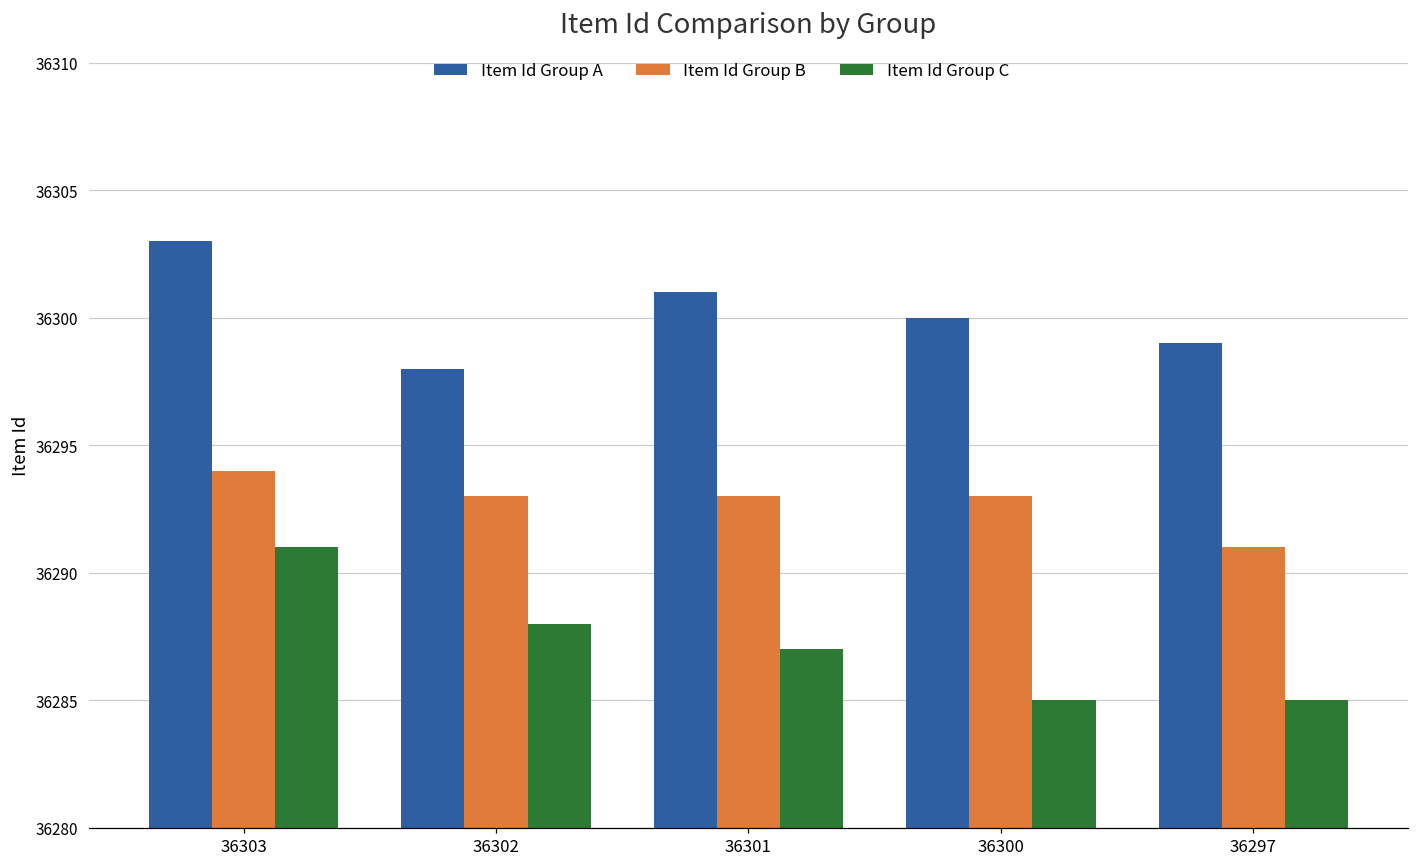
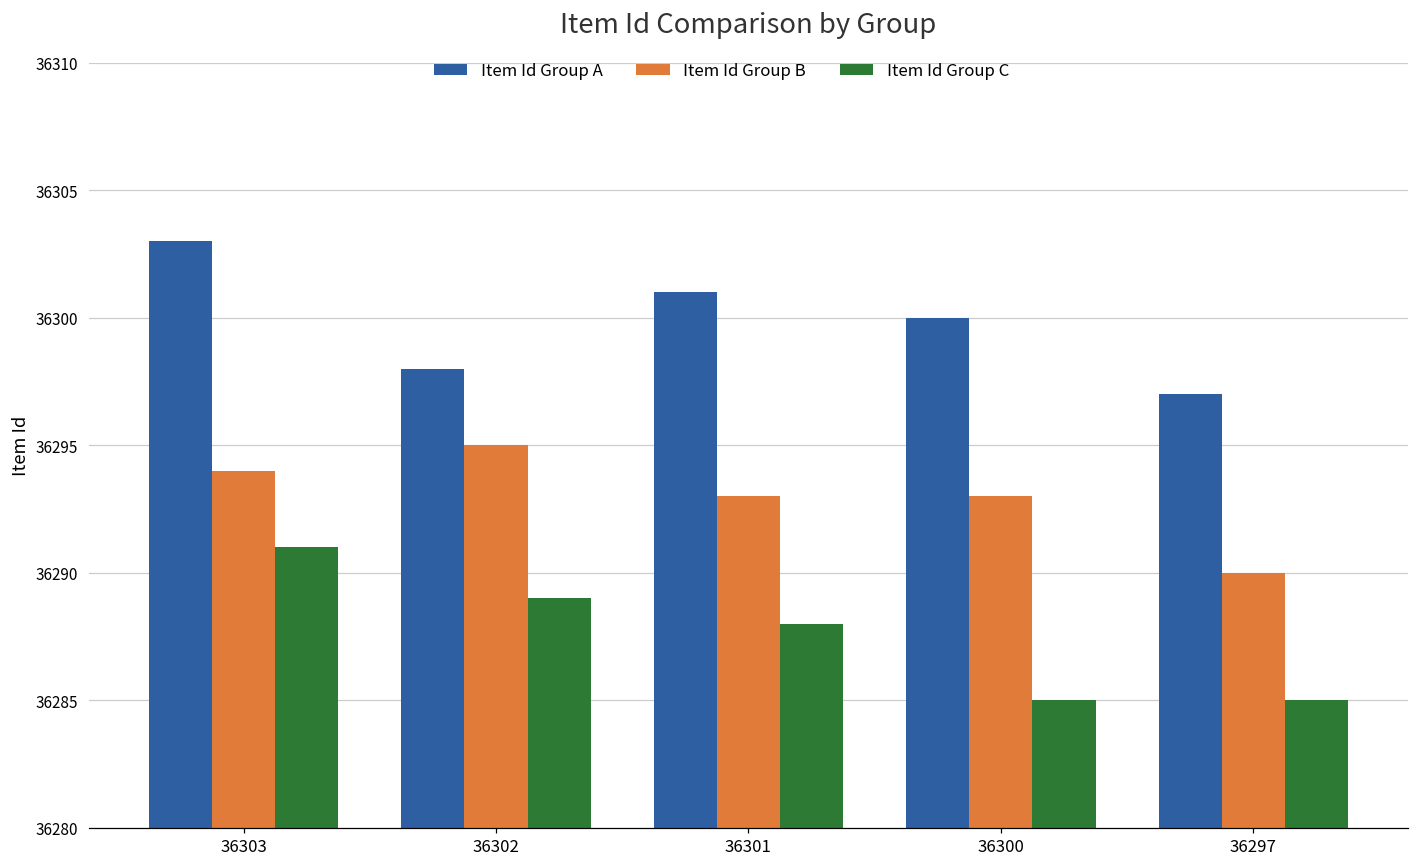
Item Id Group B, 36302: 36293 -> 36295
Item Id Group C, 36302: 36288 -> 36289
Item Id Group C, 36301: 36287 -> 36288
Item Id Group A, 36297: 36299 -> 36297
Item Id Group B, 36297: 36291 -> 36290
